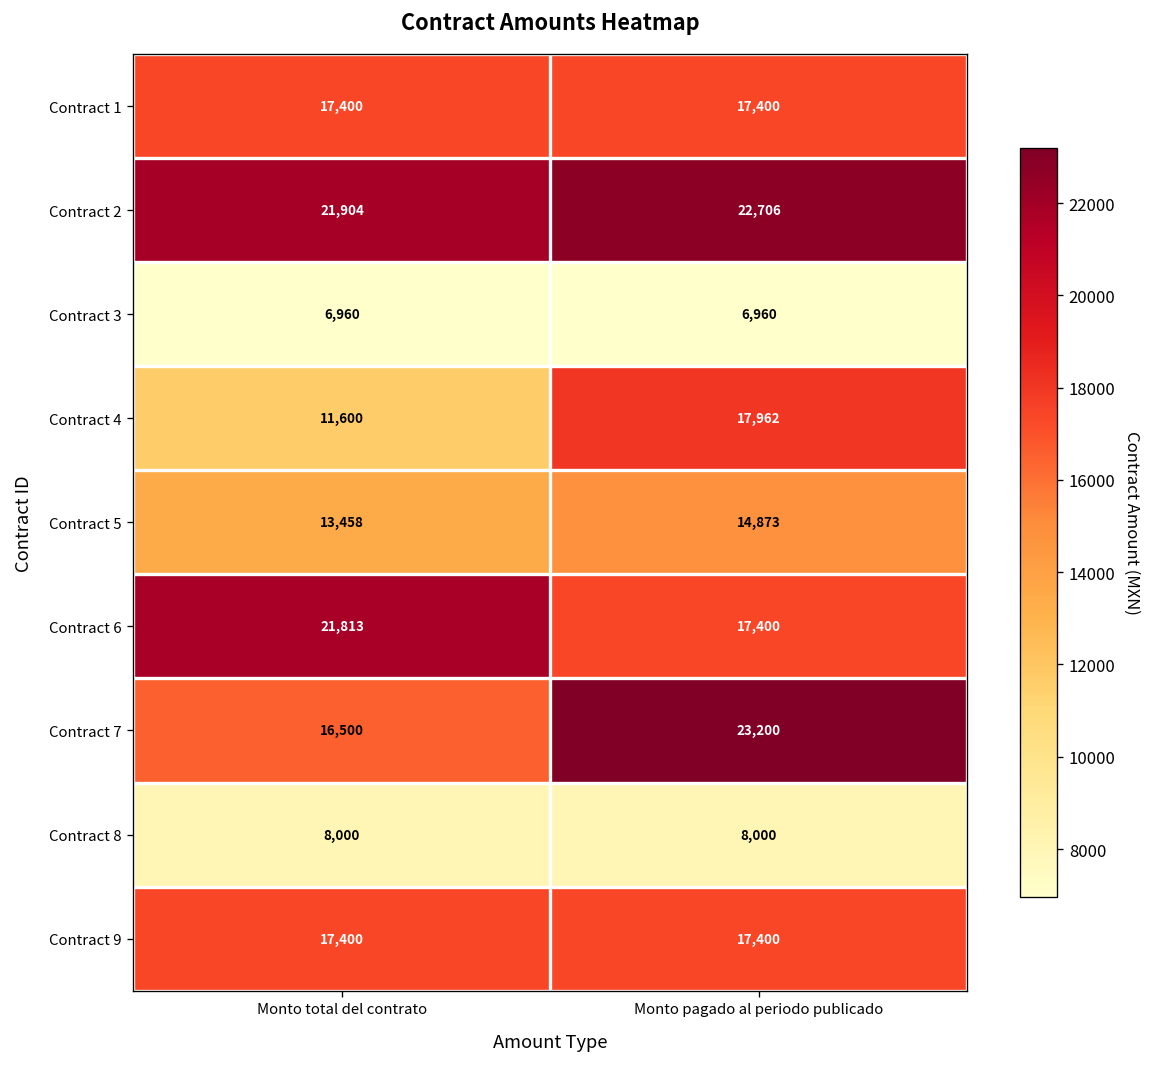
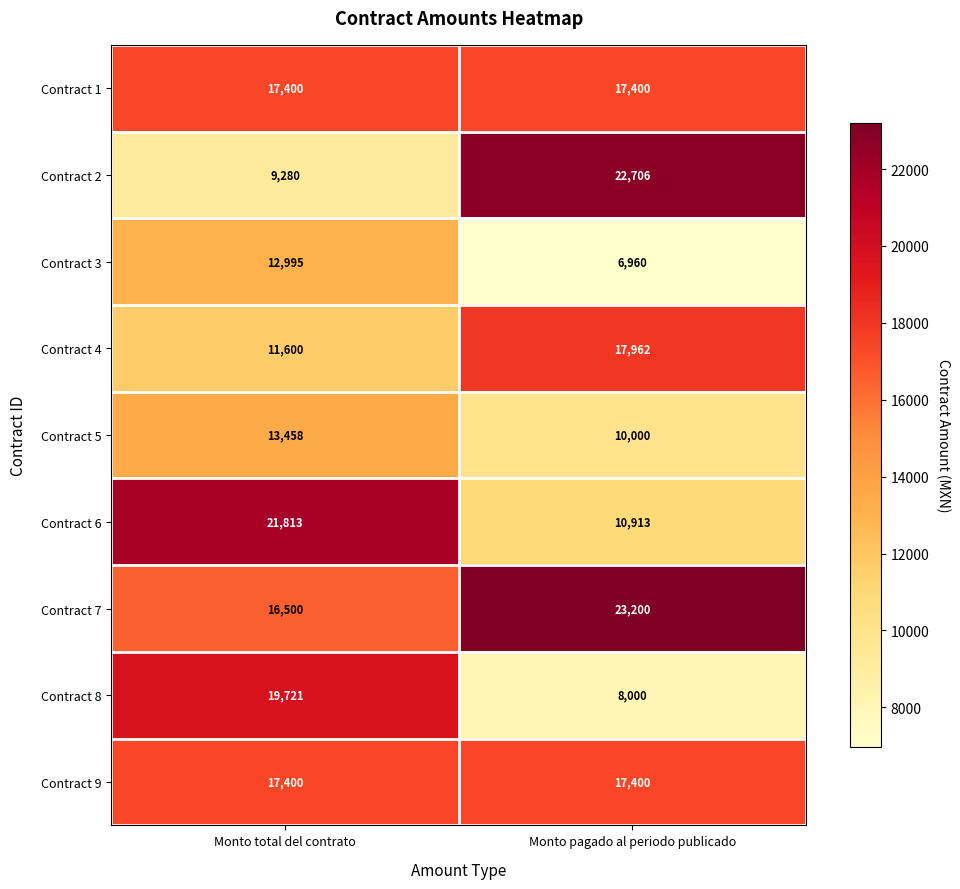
Contract 2, Monto total del contrato: 21,904 -> 9,280
Contract 3, Monto total del contrato: 6,960 -> 12,995
Contract 5, Monto pagado al periodo publicado: 14,873 -> 10,000
Contract 6, Monto pagado al periodo publicado: 17,400 -> 10,913
Contract 8, Monto total del contrato: 8,000 -> 19,721
